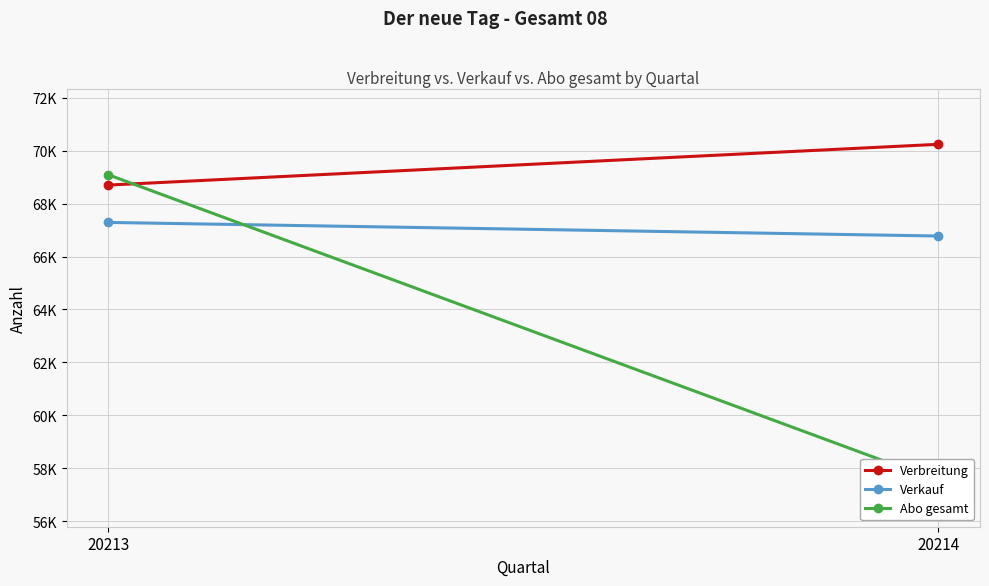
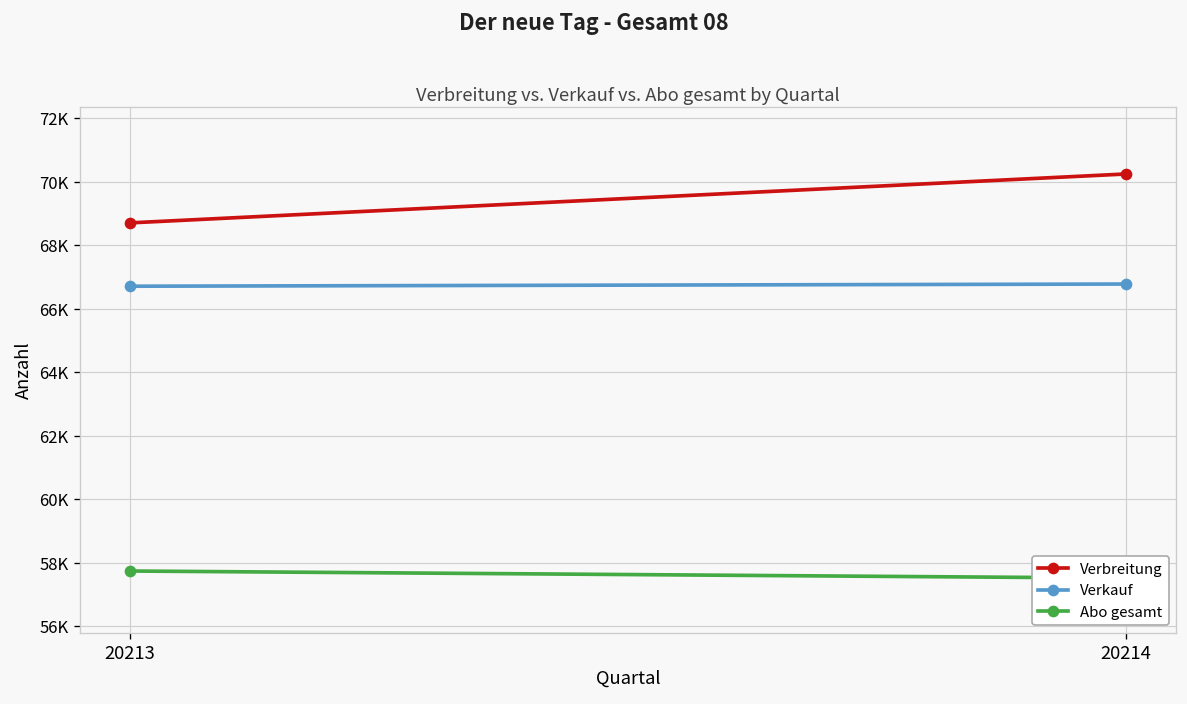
Verkauf, 20213: 67300 -> 66700
Abo gesamt, 20213: 69100 -> 57700
